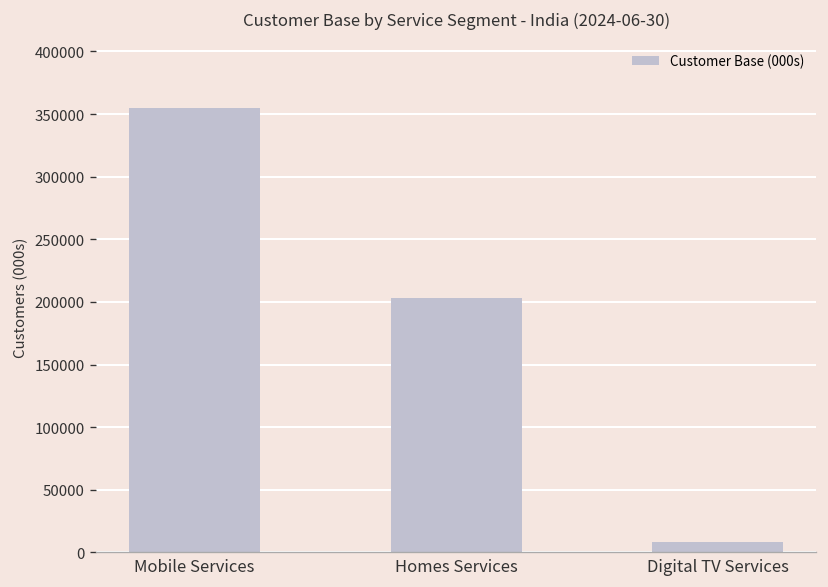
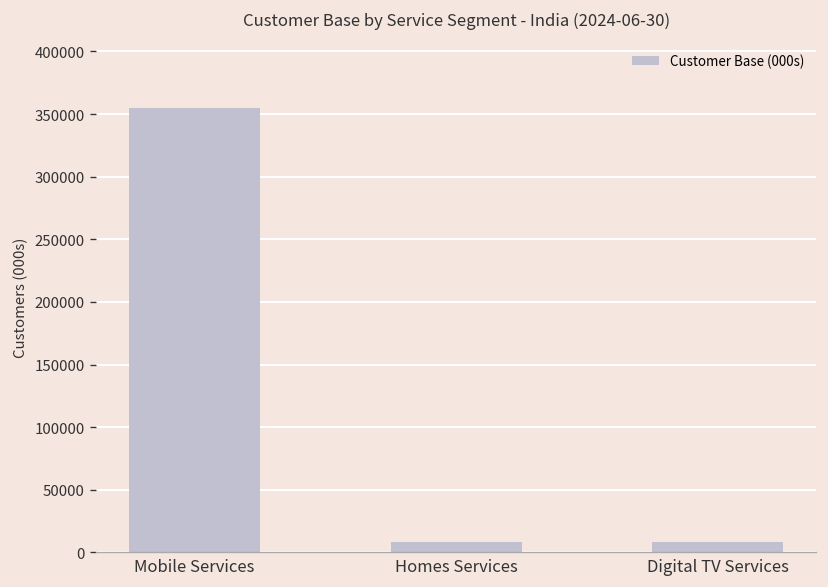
Homes Services: 203000 -> 8000
